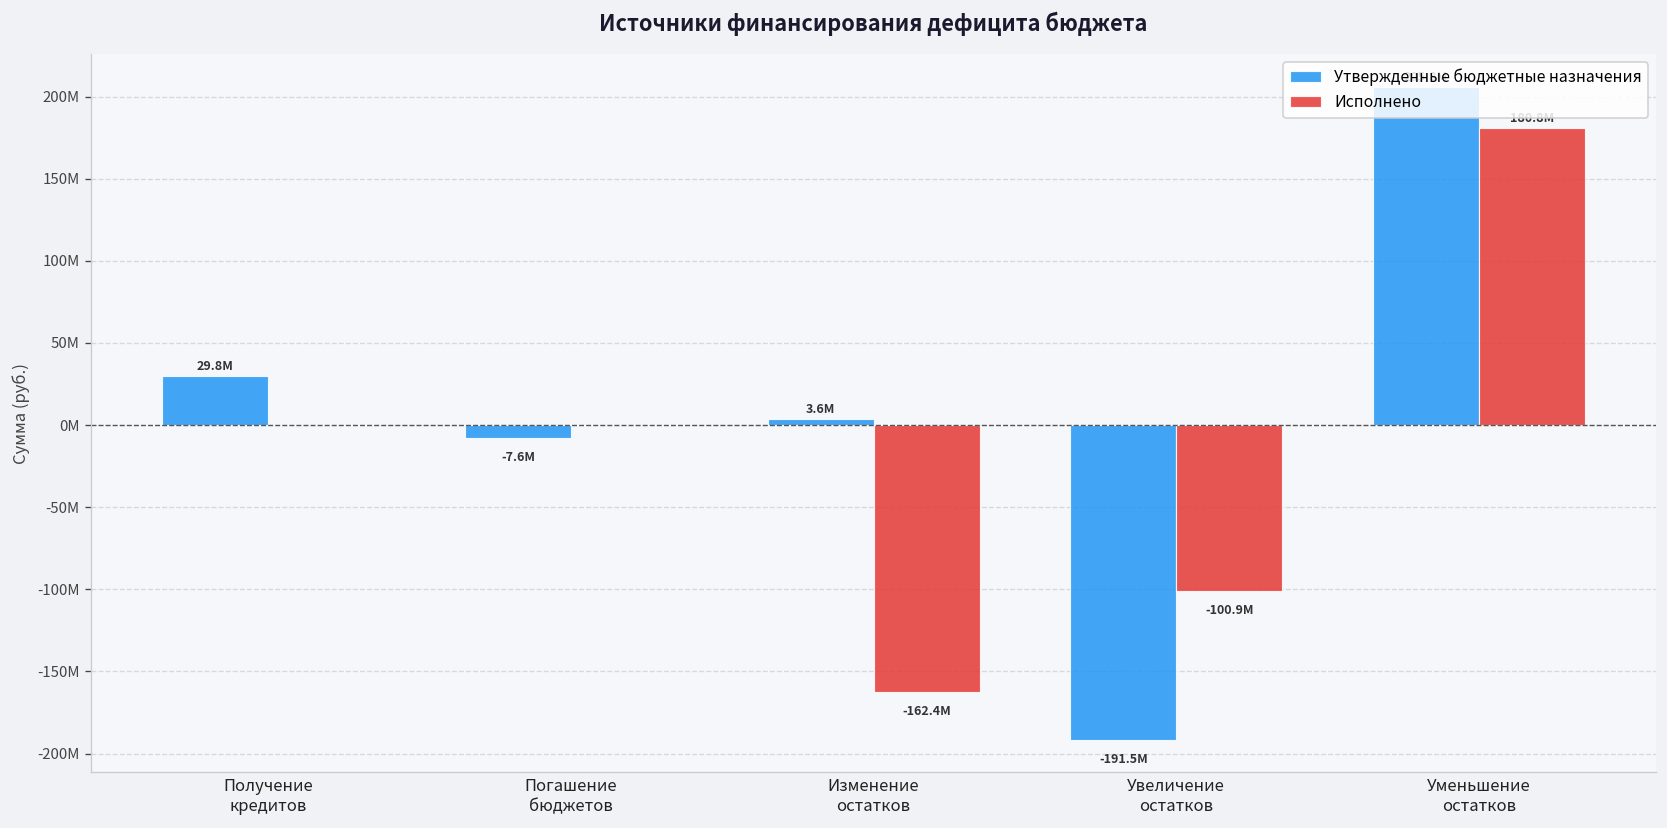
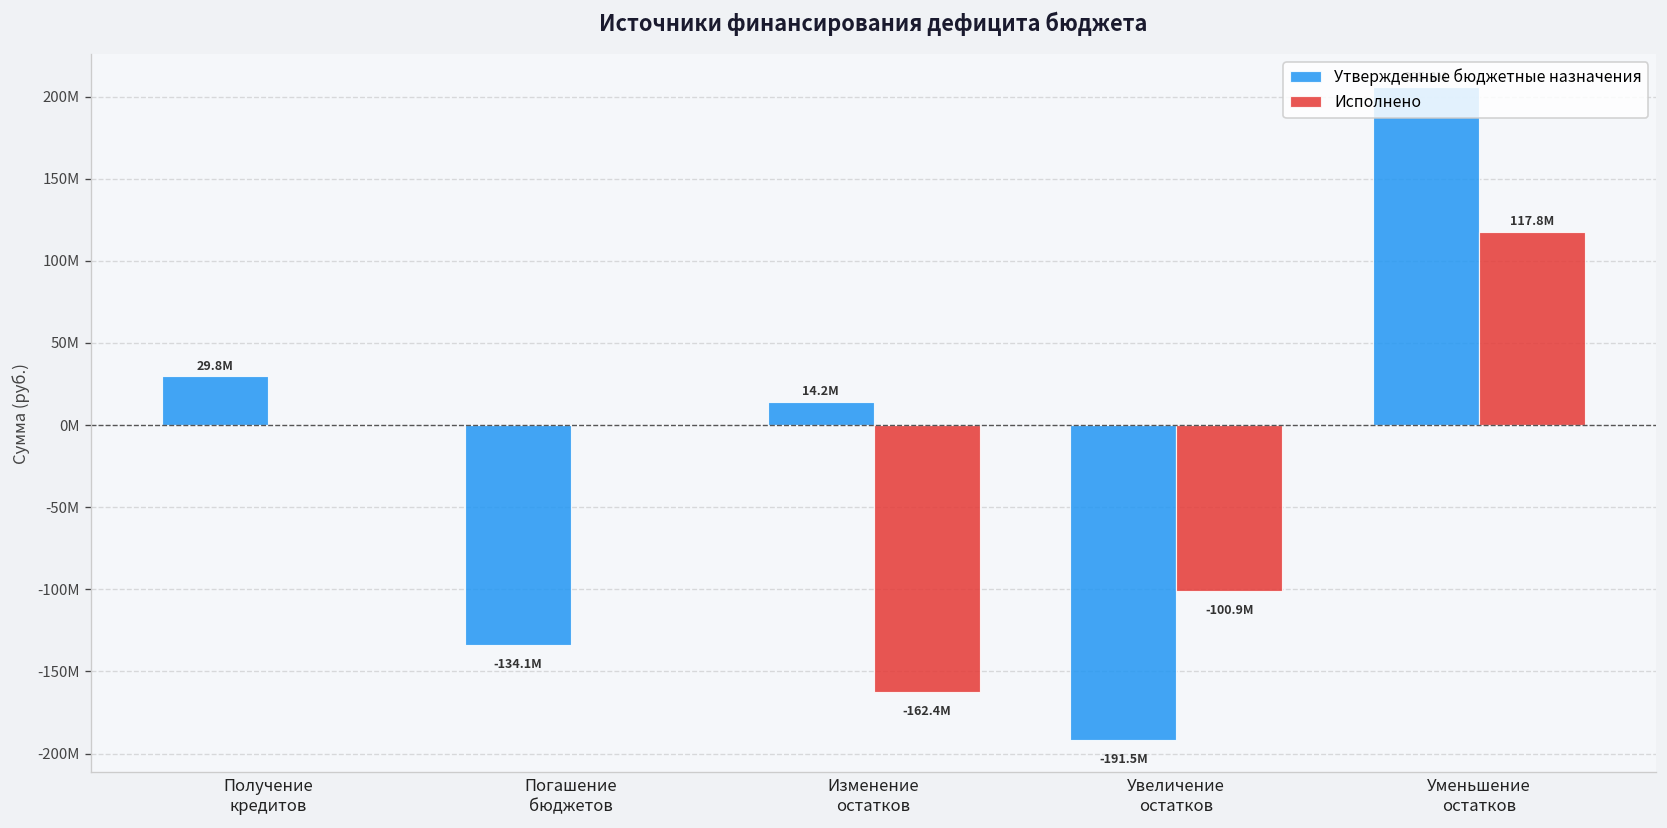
Утвержденные бюджетные назначения, Погашение бюджетов: -7.6M -> -134.1M
Утвержденные бюджетные назначения, Изменение остатков: 3.6M -> 14.2M
Исполнено, Уменьшение остатков: 181000000 -> 118000000
